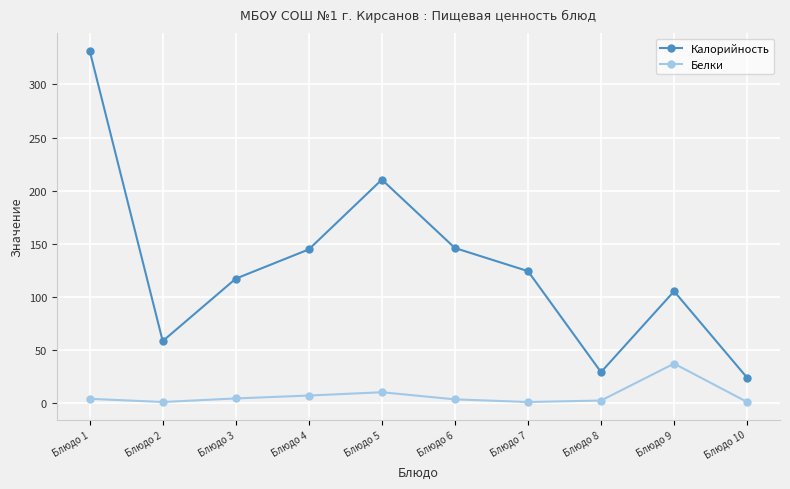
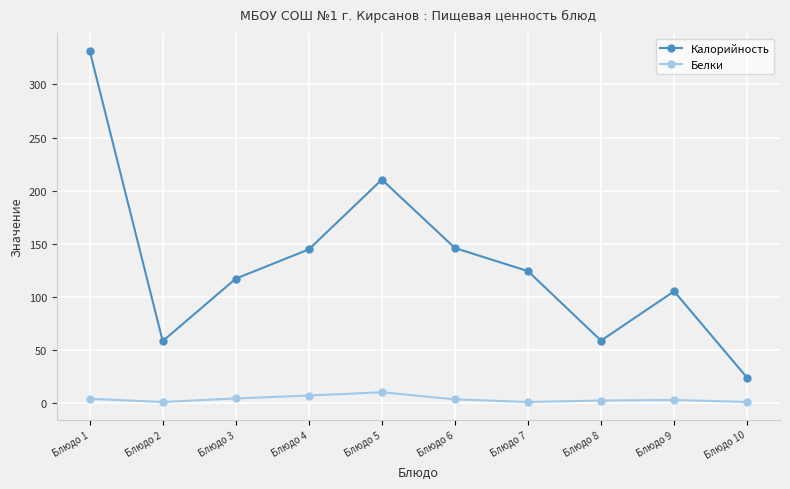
Калорийность, Блюдо 8: 29 -> 58
Белки, Блюдо 9: 37 -> 3
